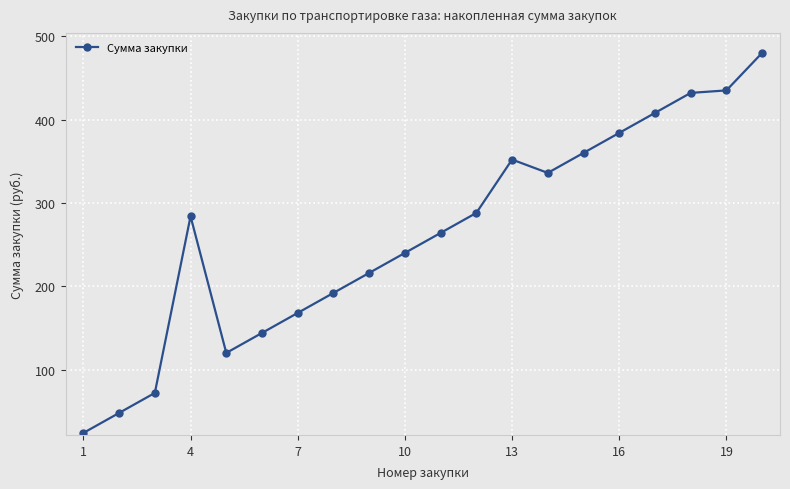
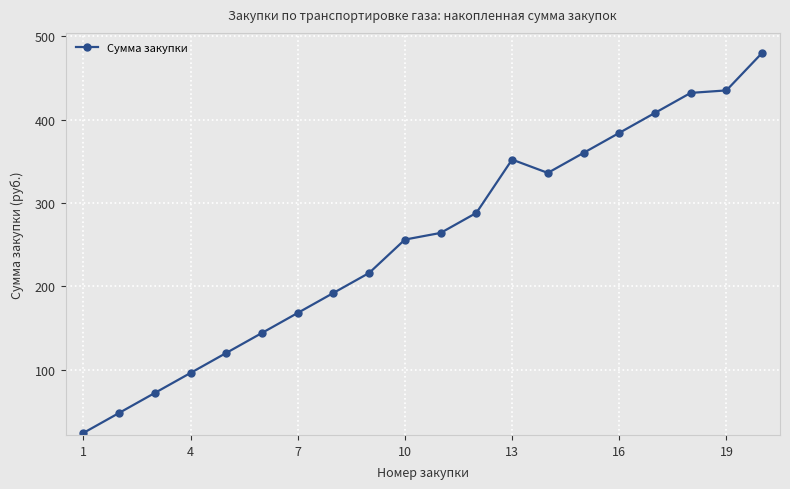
4: 280 -> 100
10: 240 -> 260
